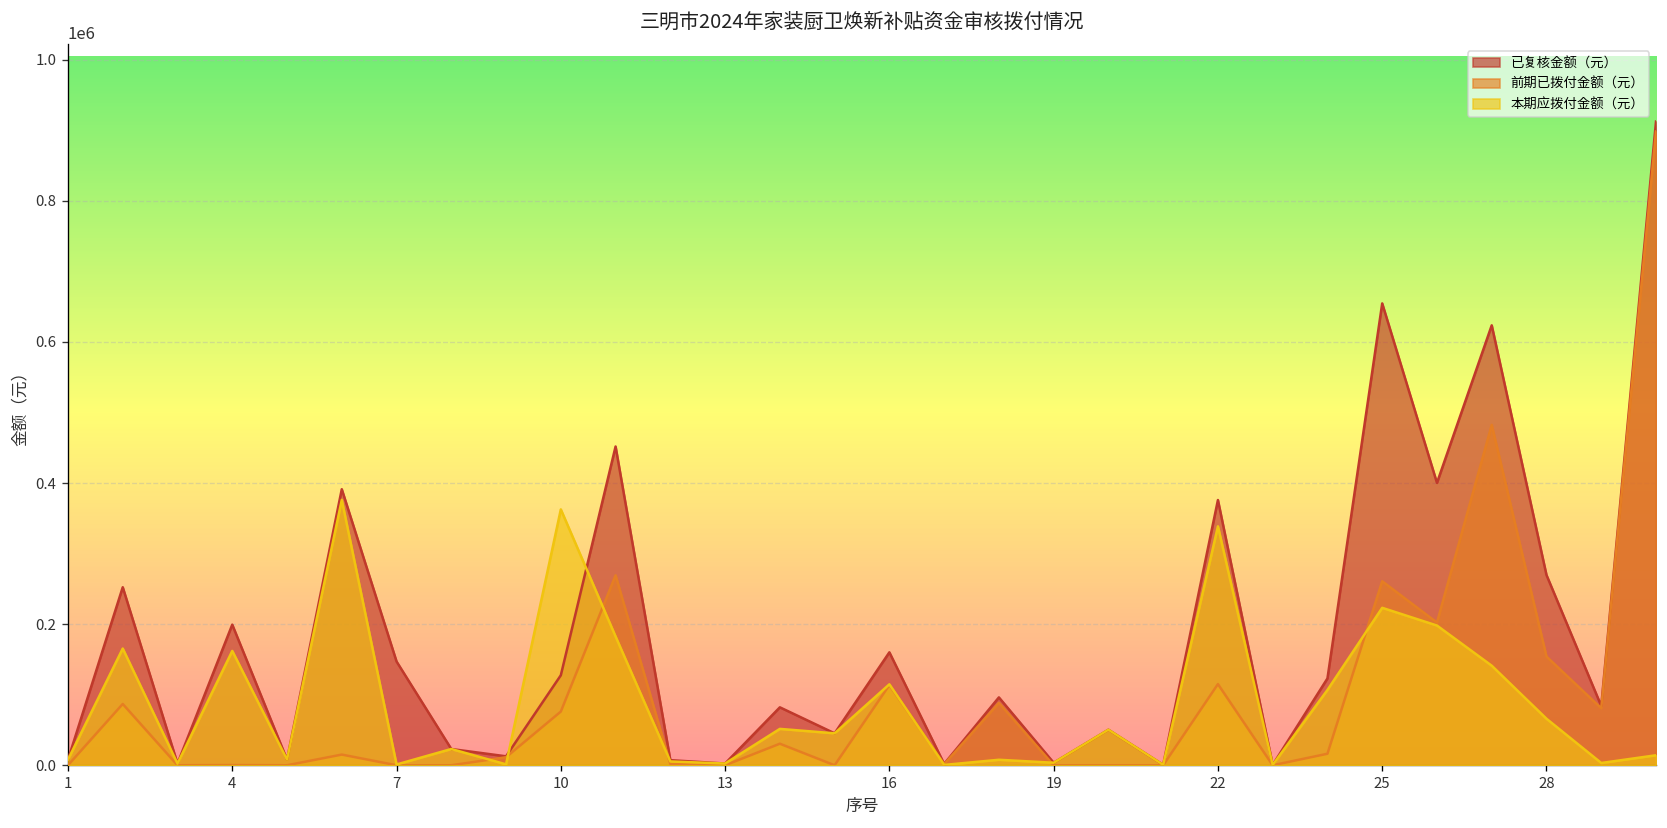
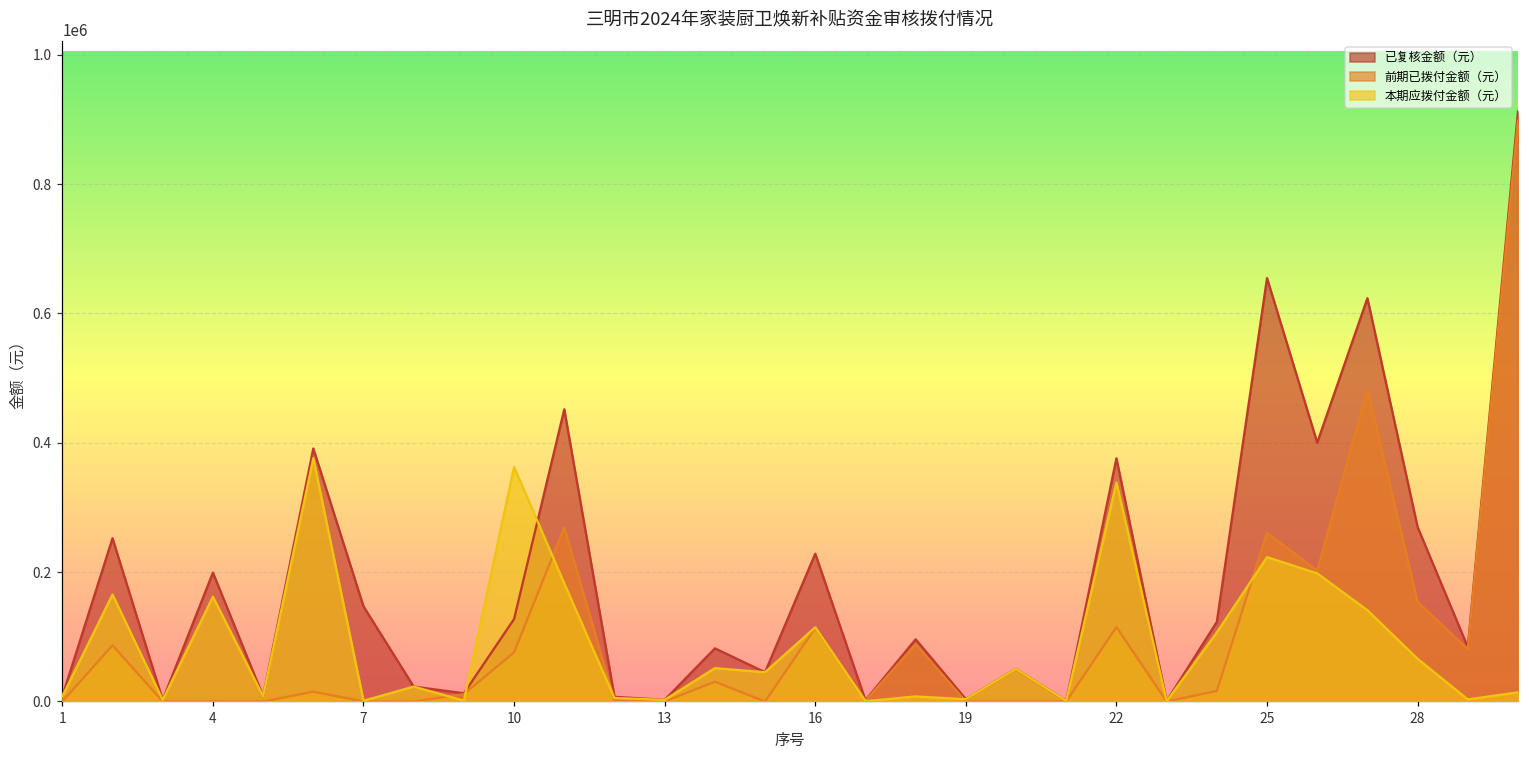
已复核金额（元）, 16: 160000 -> 230000
